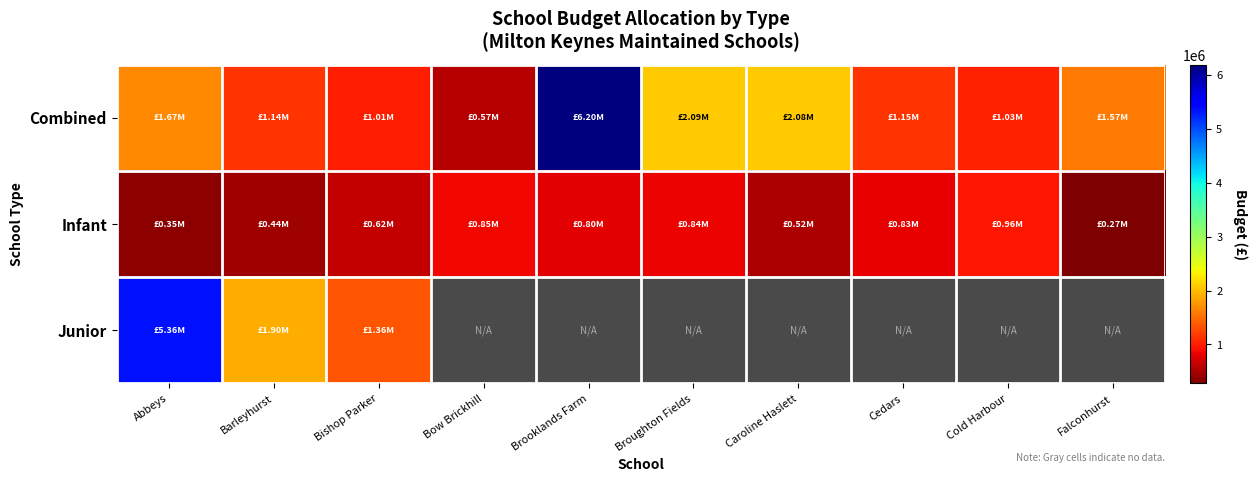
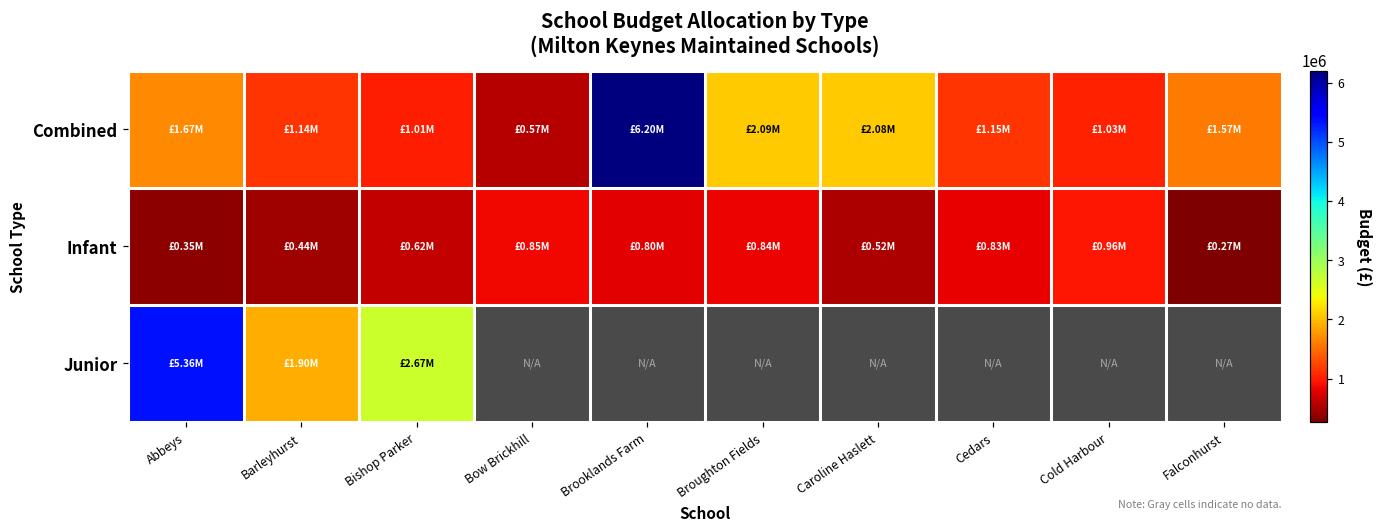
Junior, Bishop Parker: £1.36M -> £2.67M
